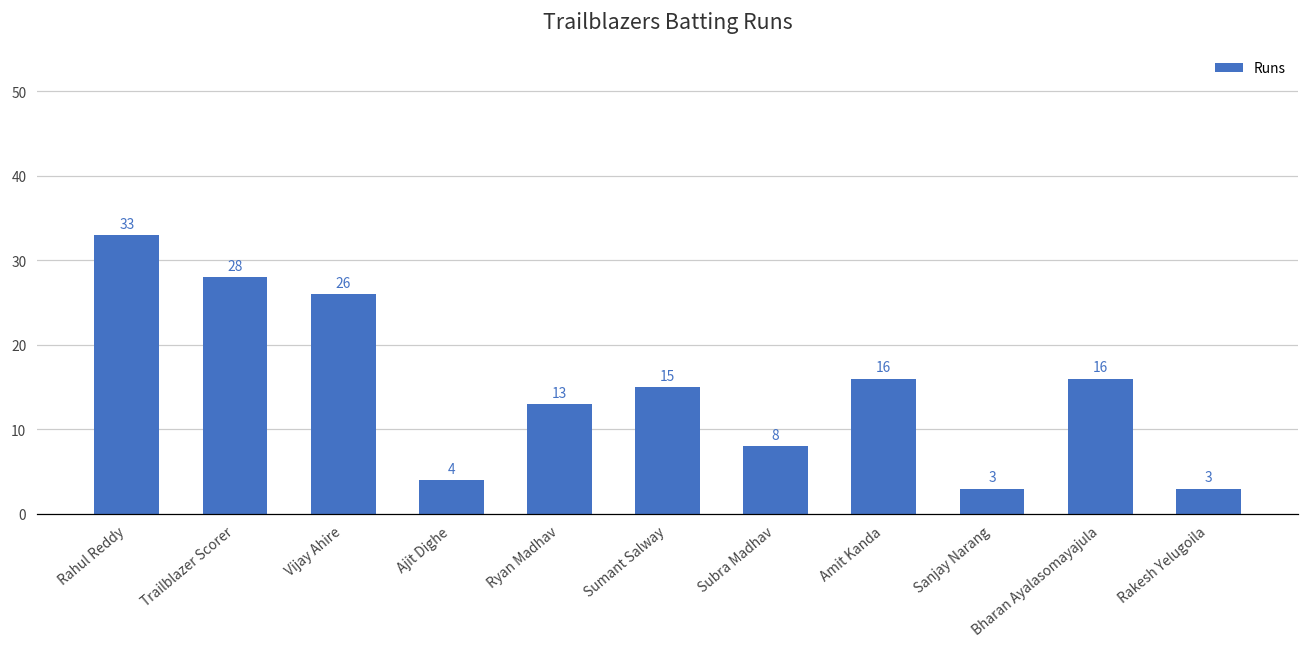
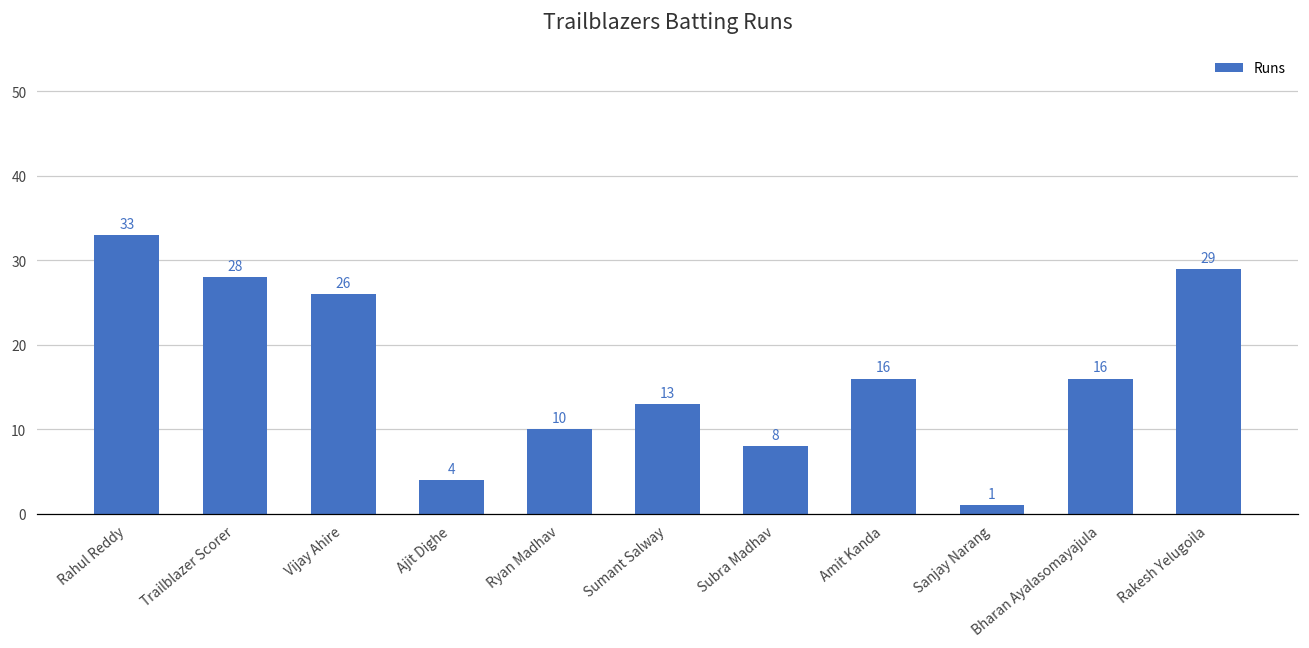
Ryan Madhav: 13 -> 10
Sumant Salway: 15 -> 13
Sanjay Narang: 3 -> 1
Rakesh Yelugoila: 3 -> 29
